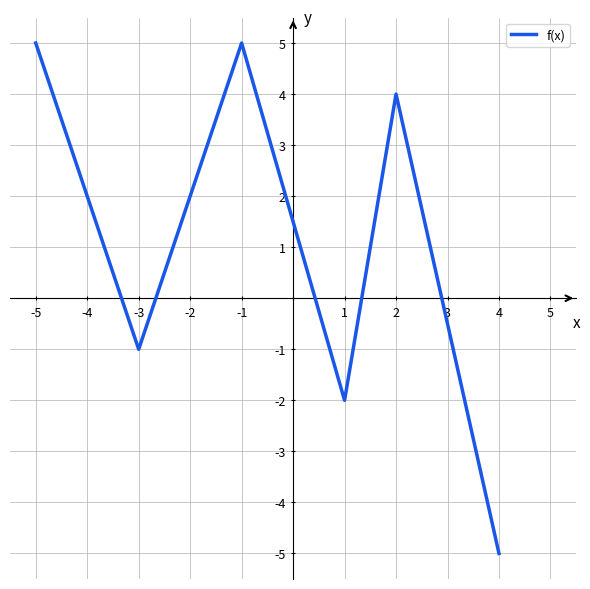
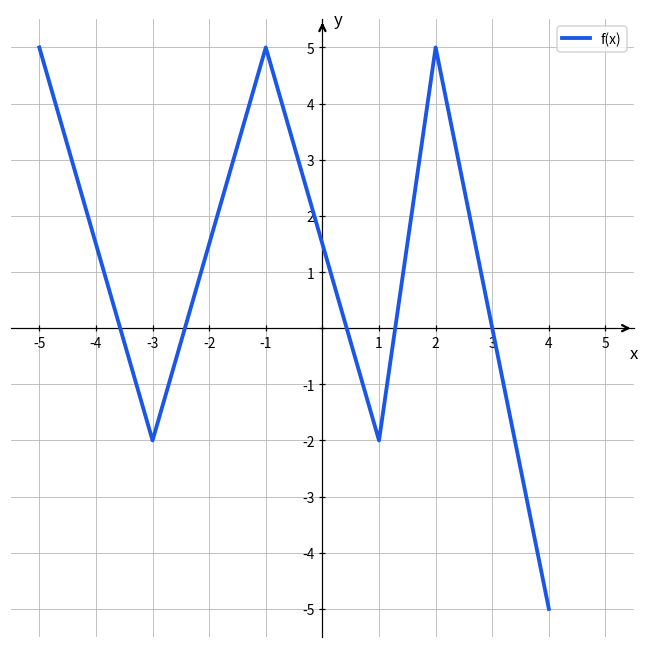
-3: -1 -> -2
2: 4 -> 5
